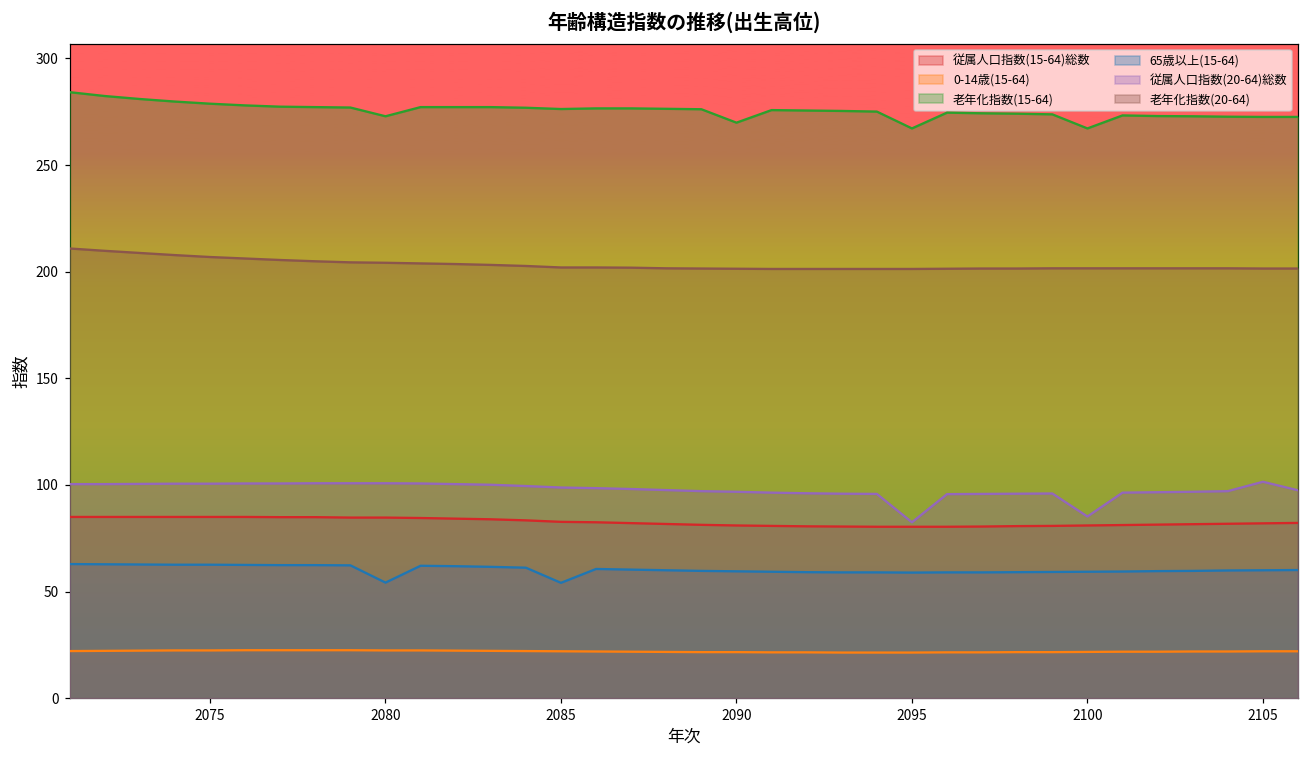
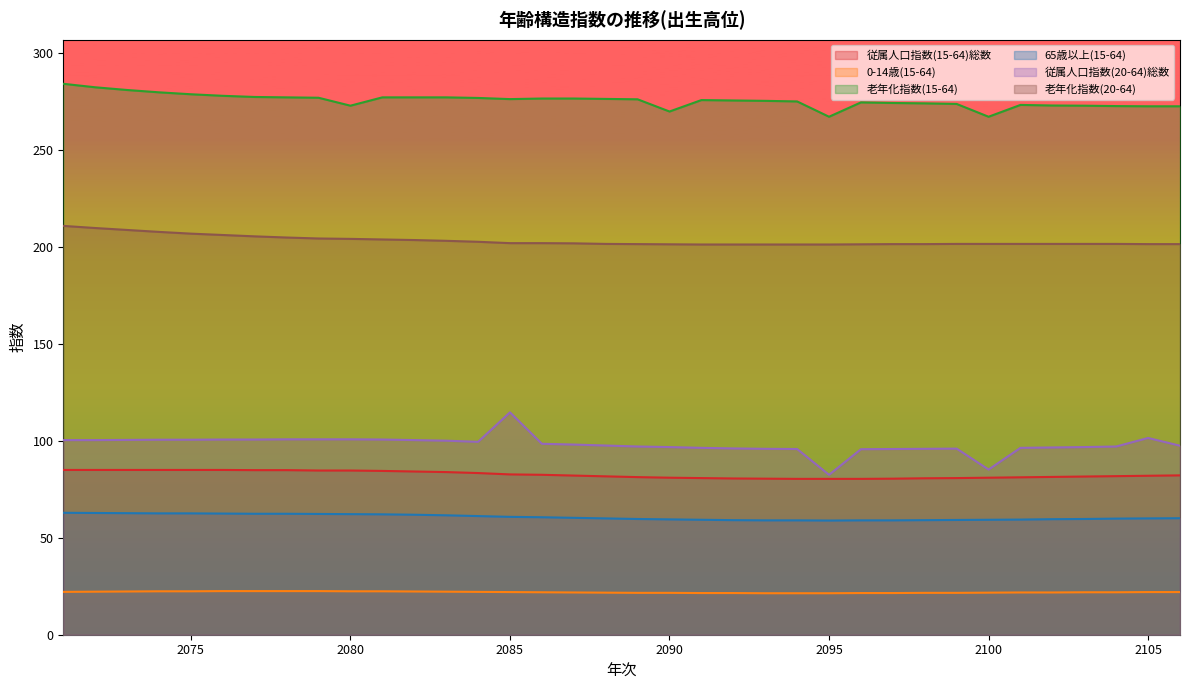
65歳以上(15-64), 2080: 54 -> 62
65歳以上(15-64), 2085: 54 -> 61
従属人口指数(20-64)総数, 2085: 99 -> 115
